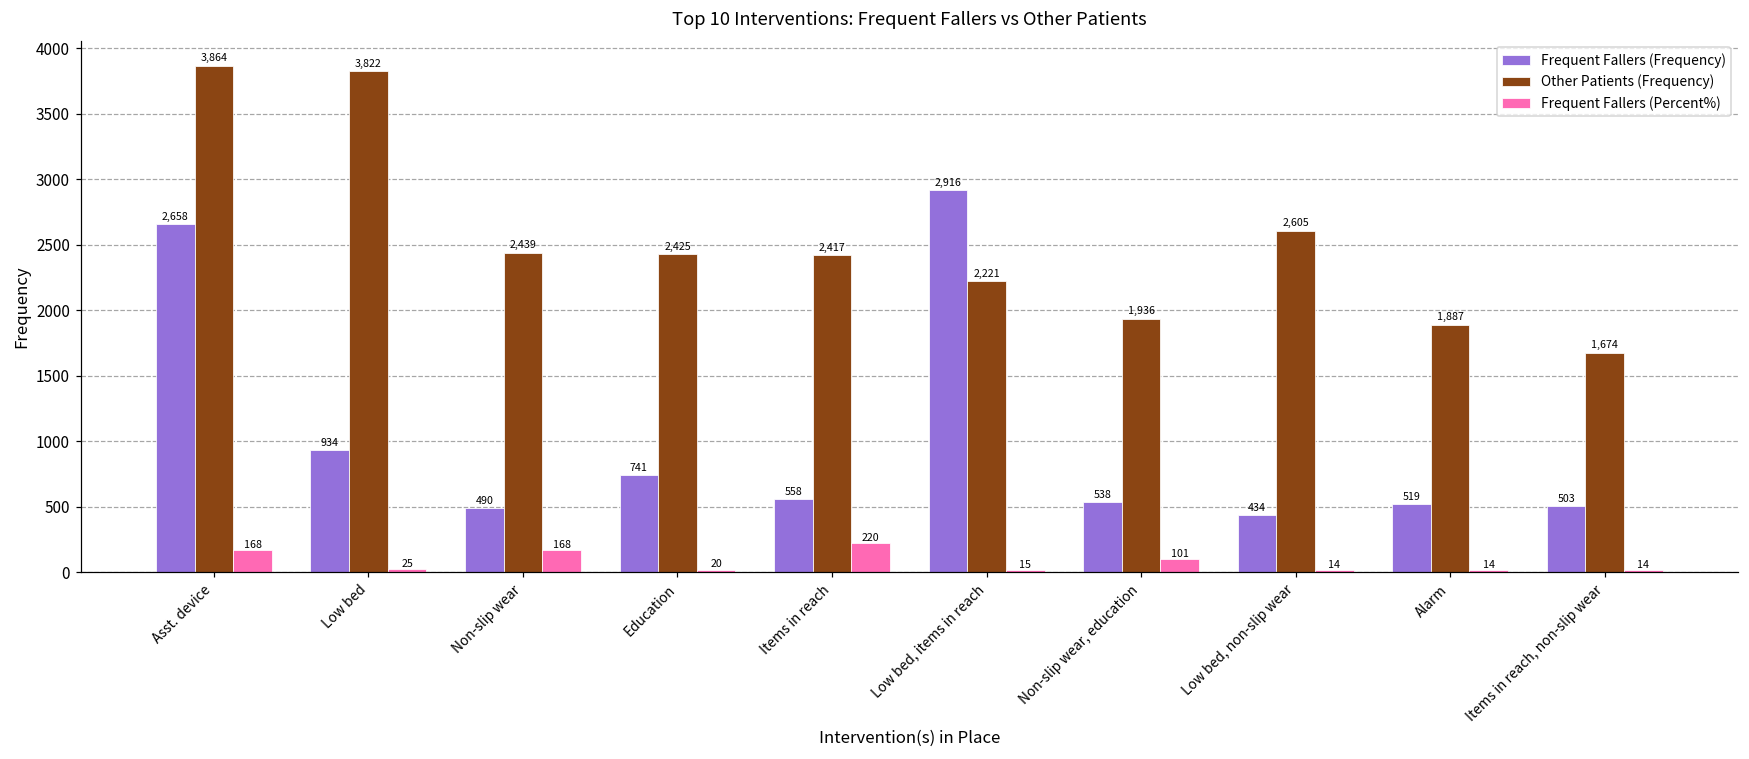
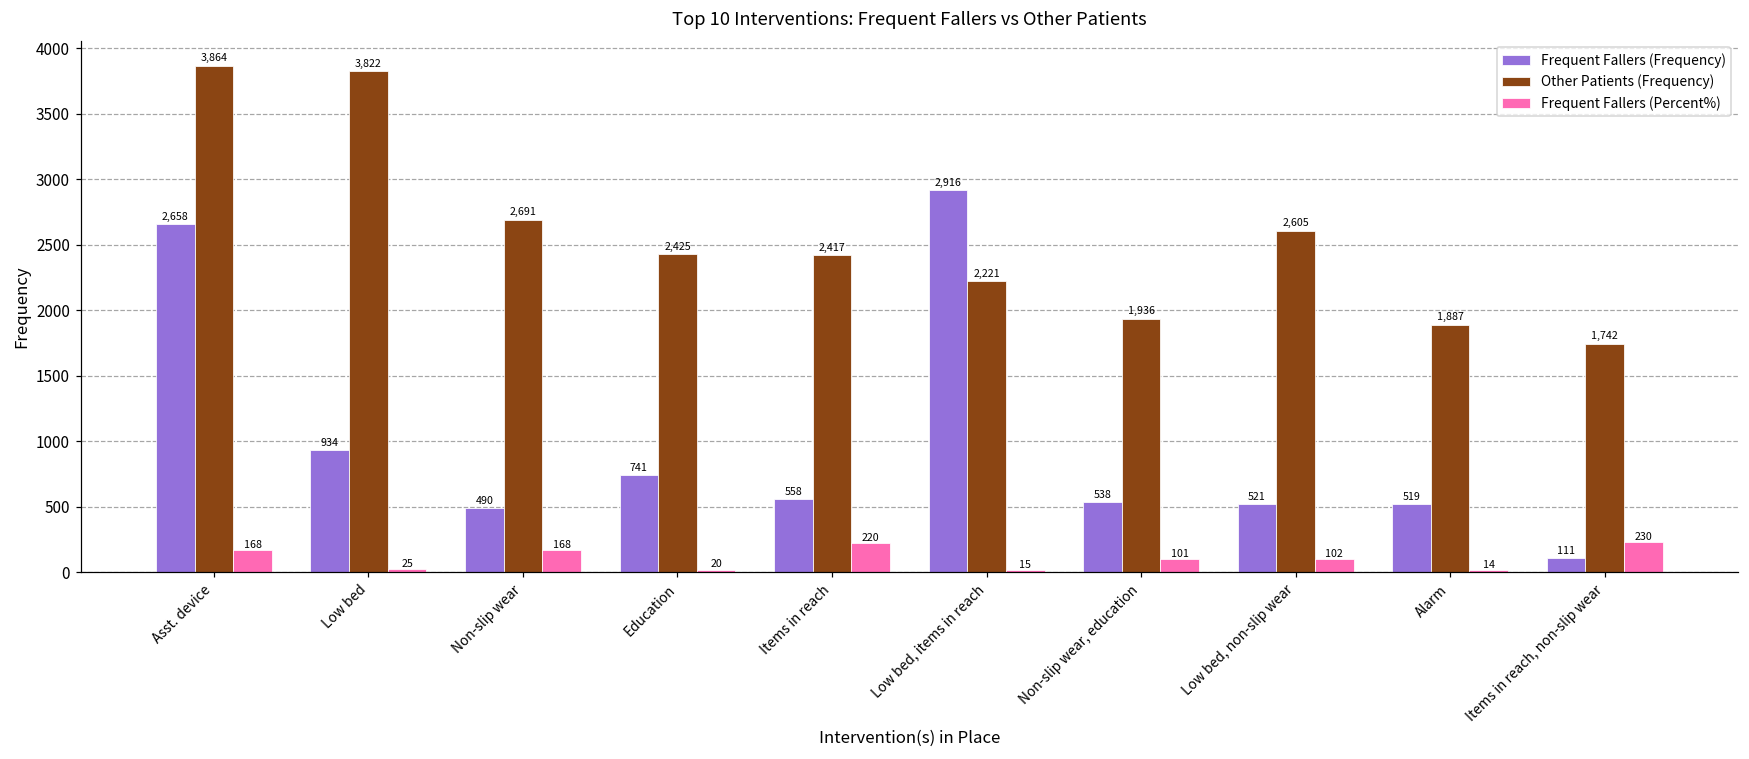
Other Patients (Frequency), Non-slip wear: 2,439 -> 2,691
Frequent Fallers (Frequency), Low bed, non-slip wear: 434 -> 521
Frequent Fallers (Percent%), Low bed, non-slip wear: 14 -> 102
Frequent Fallers (Frequency), Items in reach, non-slip wear: 503 -> 111
Other Patients (Frequency), Items in reach, non-slip wear: 1,674 -> 1,742
Frequent Fallers (Percent%), Items in reach, non-slip wear: 14 -> 230
